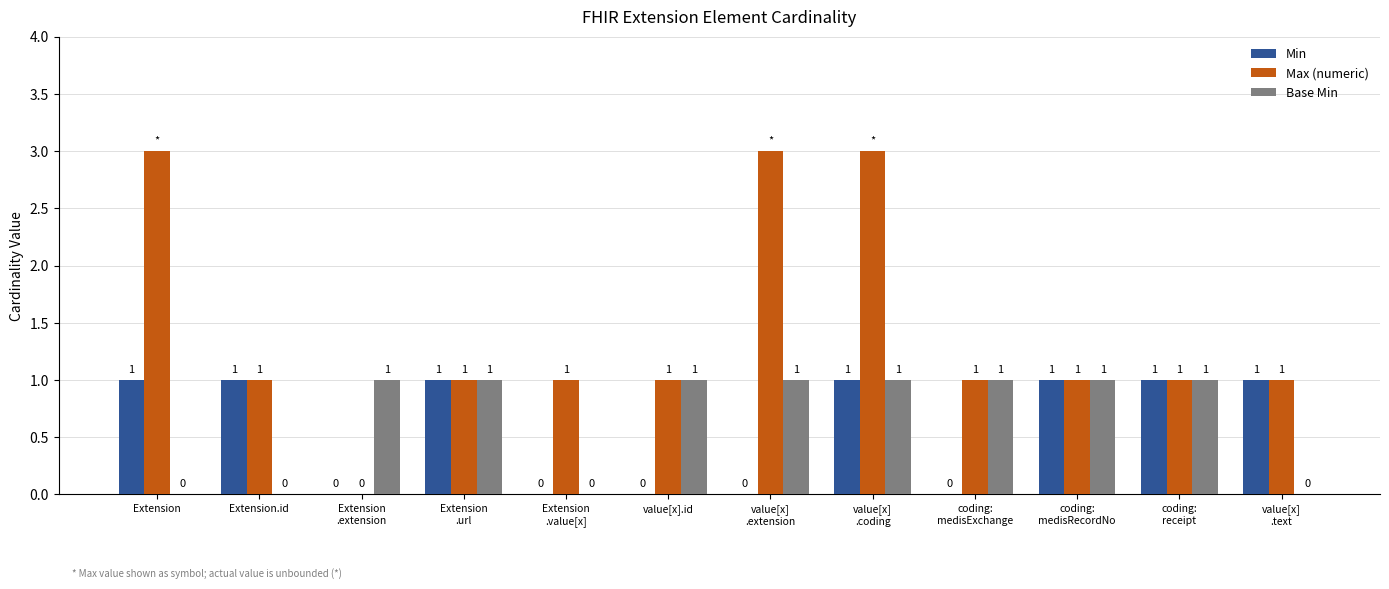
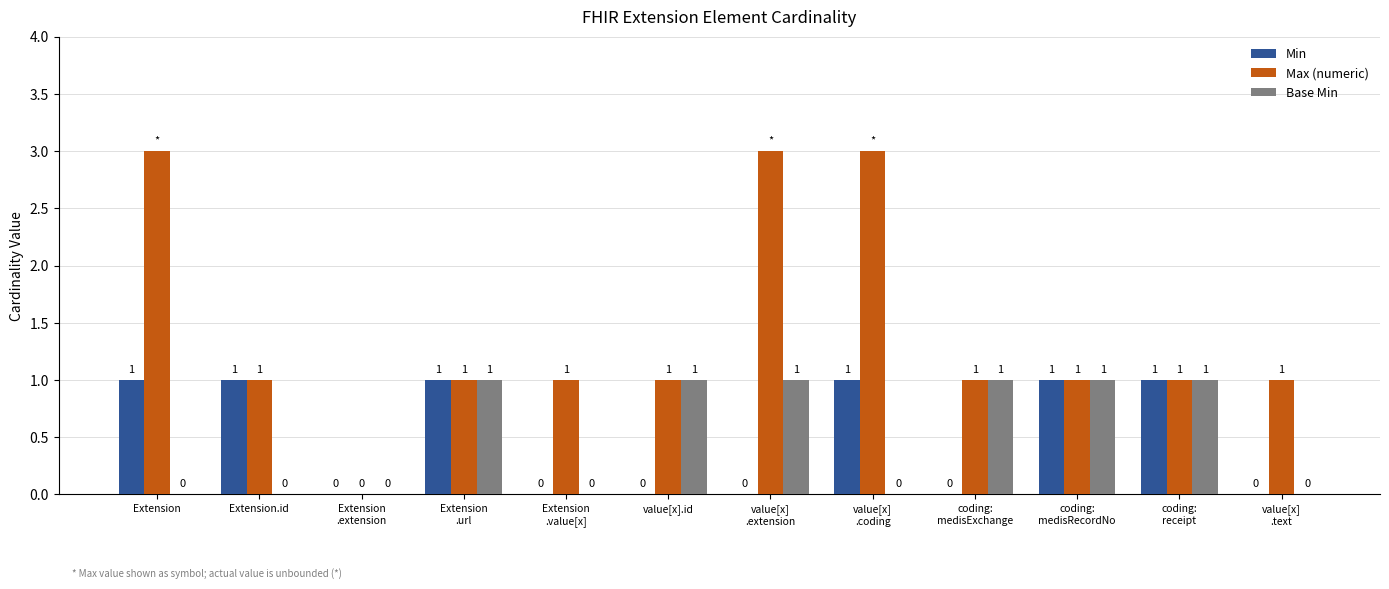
Base Min, Extension .extension: 1 -> 0
Base Min, value[x] .coding: 1 -> 0
Min, value[x] .text: 1 -> 0
